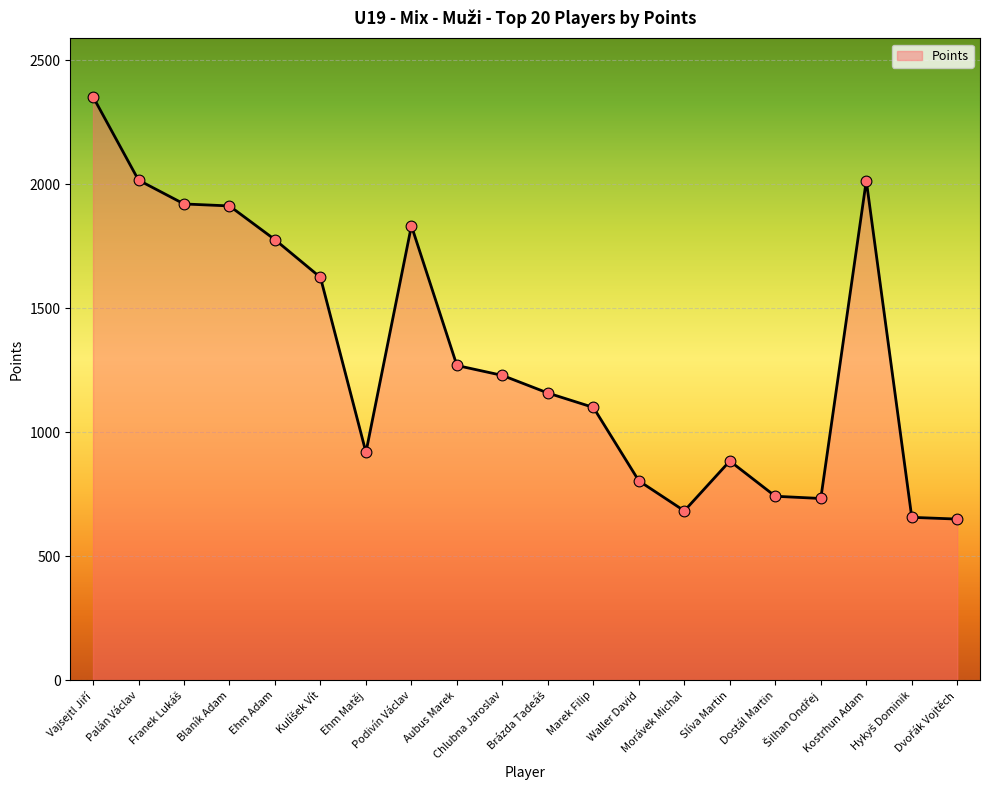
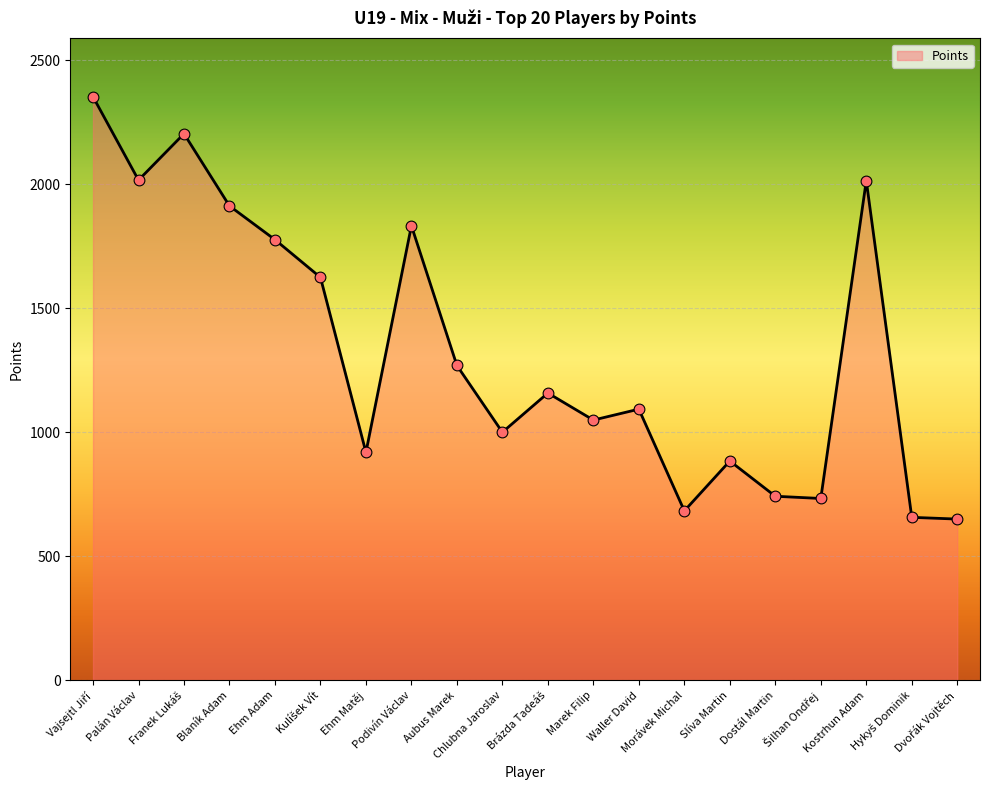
Franek Lukáš: 1920 -> 2200
Chlubna Jaroslav: 1230 -> 1000
Marek Filip: 1100 -> 1050
Waller David: 800 -> 1090
